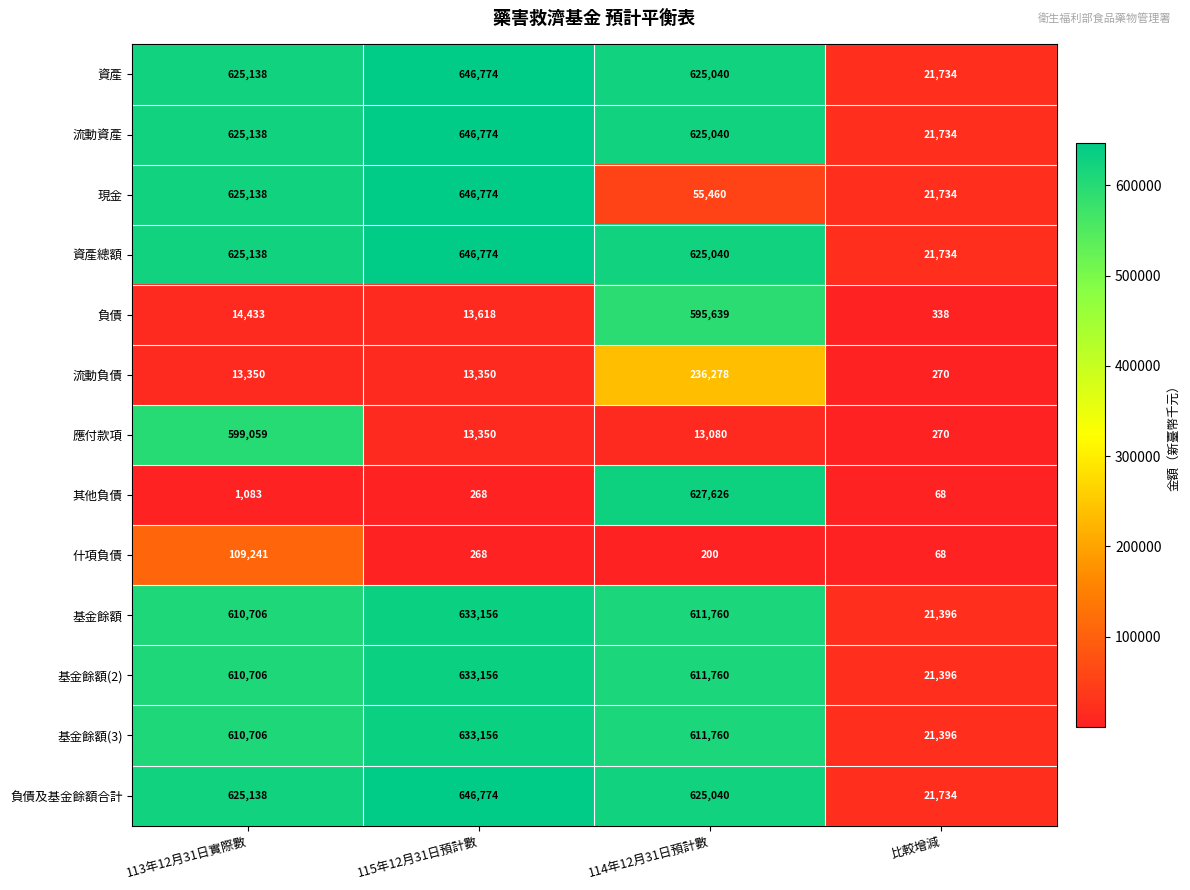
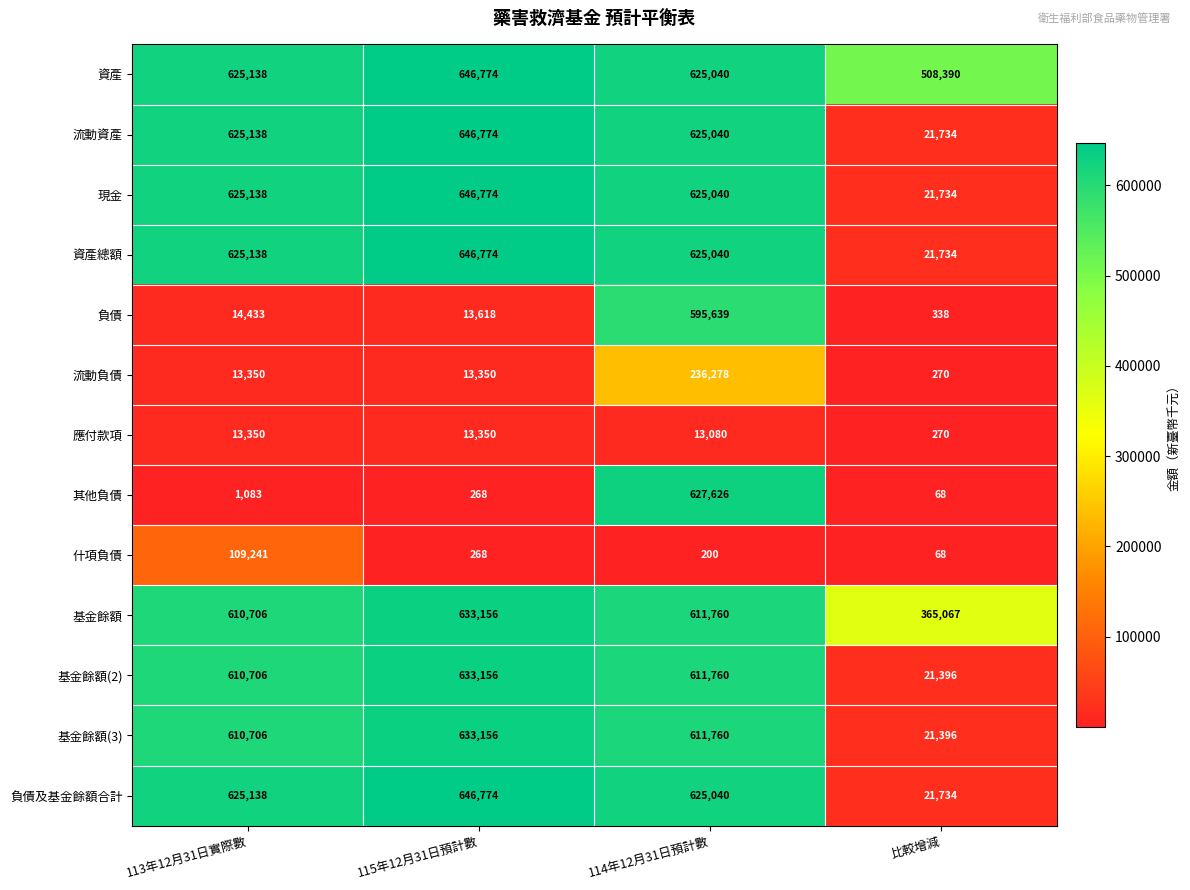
資產, 比較增減: 21,734 -> 508,390
現金, 114年12月31日預計數: 55,460 -> 625,040
應付款項, 113年12月31日實際數: 599,059 -> 13,350
基金餘額, 比較增減: 21,396 -> 365,067
